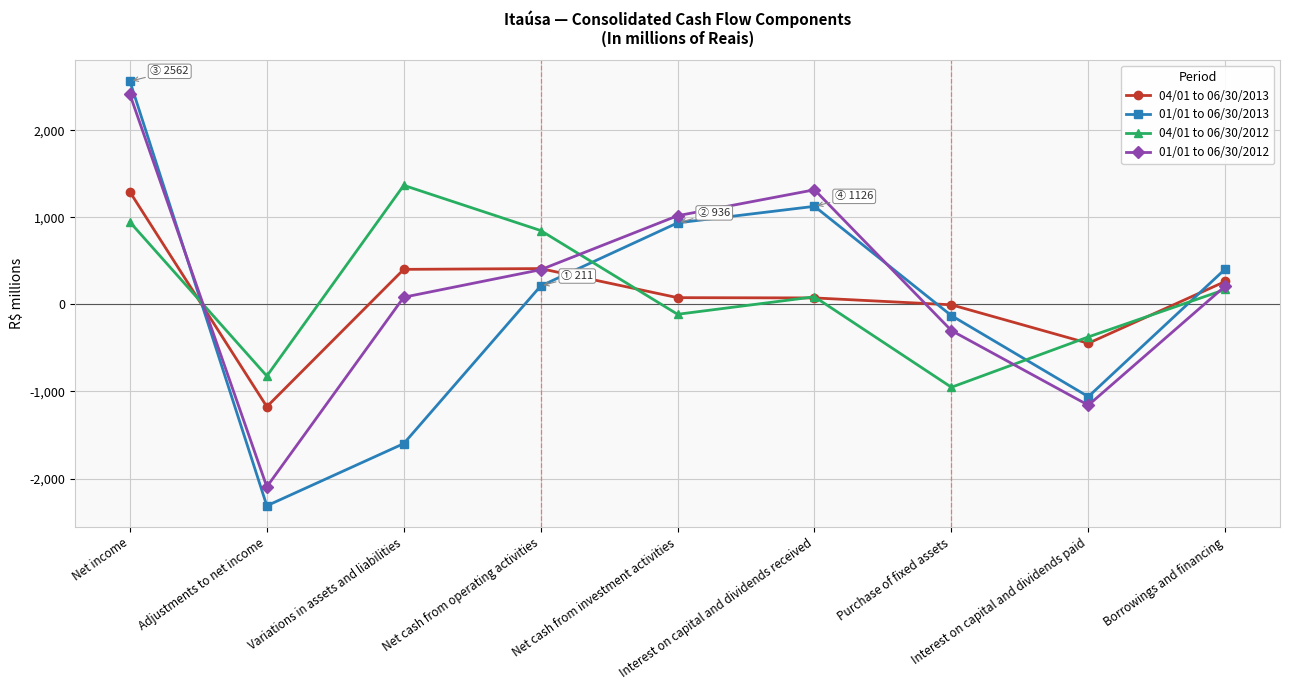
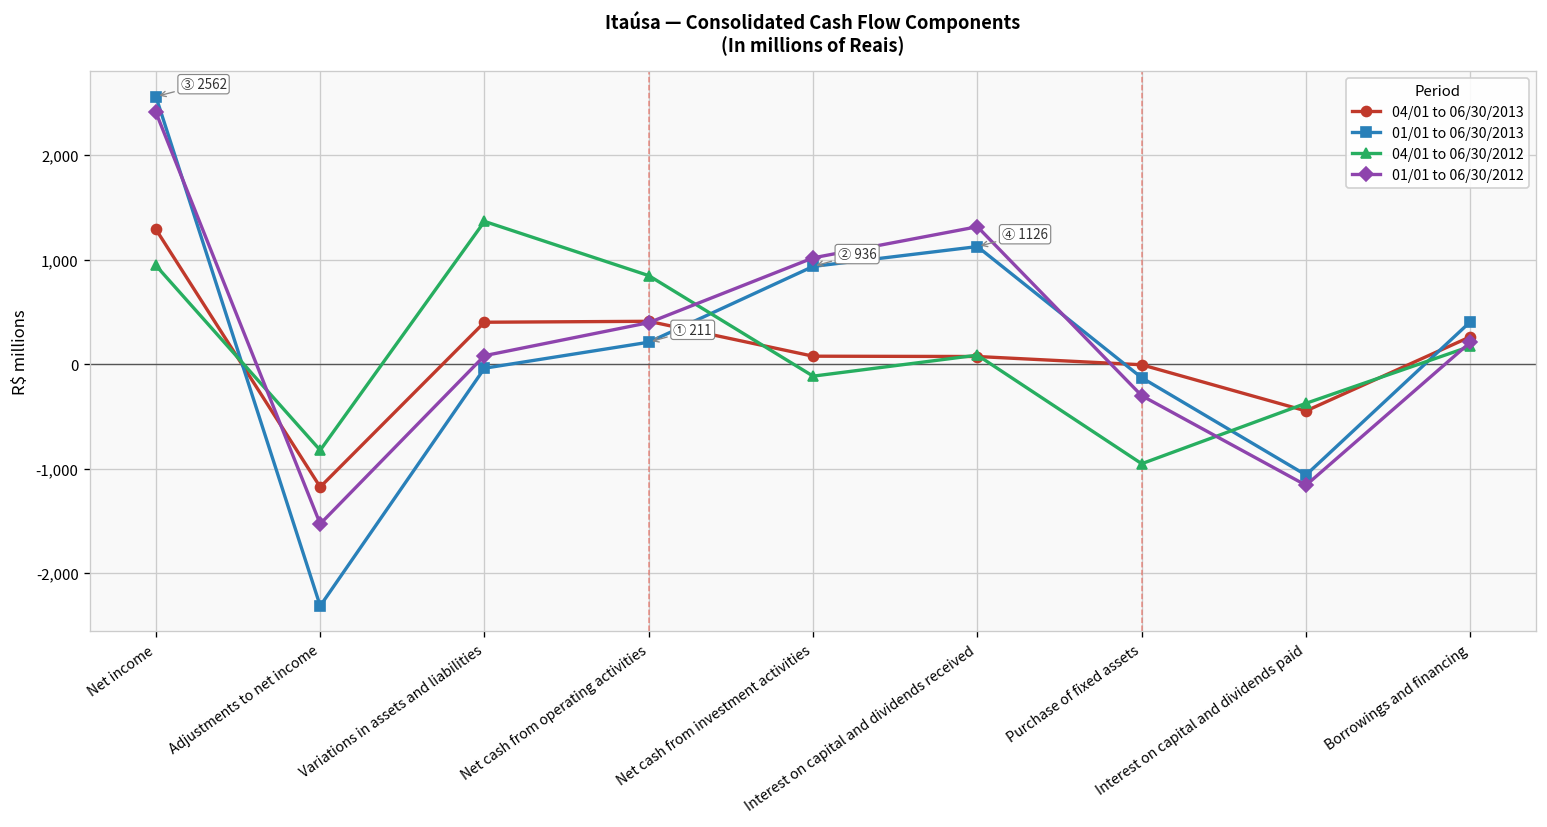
01/01 to 06/30/2012, Adjustments to net income: -2,100 -> -1,500
01/01 to 06/30/2013, Variations in assets and liabilities: -1,600 -> 0
